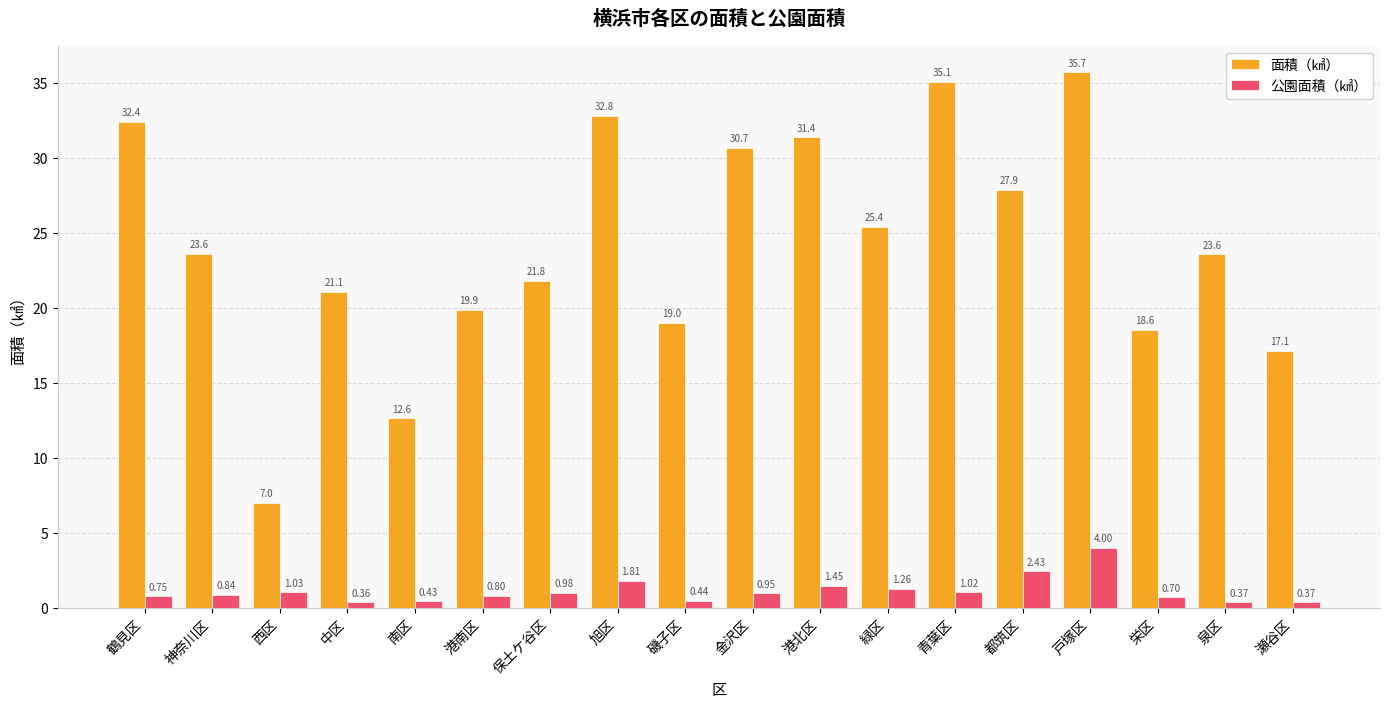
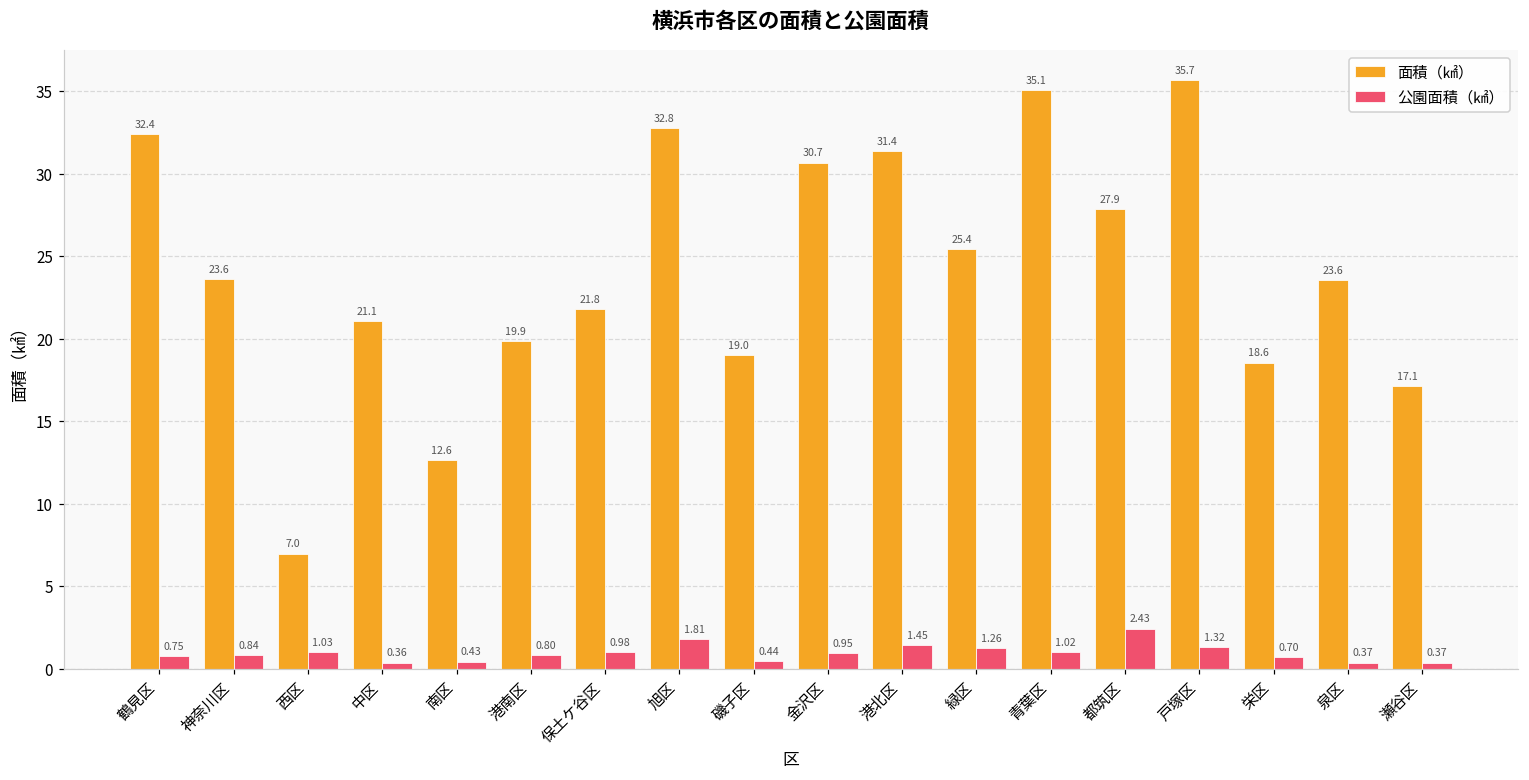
公園面積（㎢）, 戸塚区: 4.00 -> 1.32
